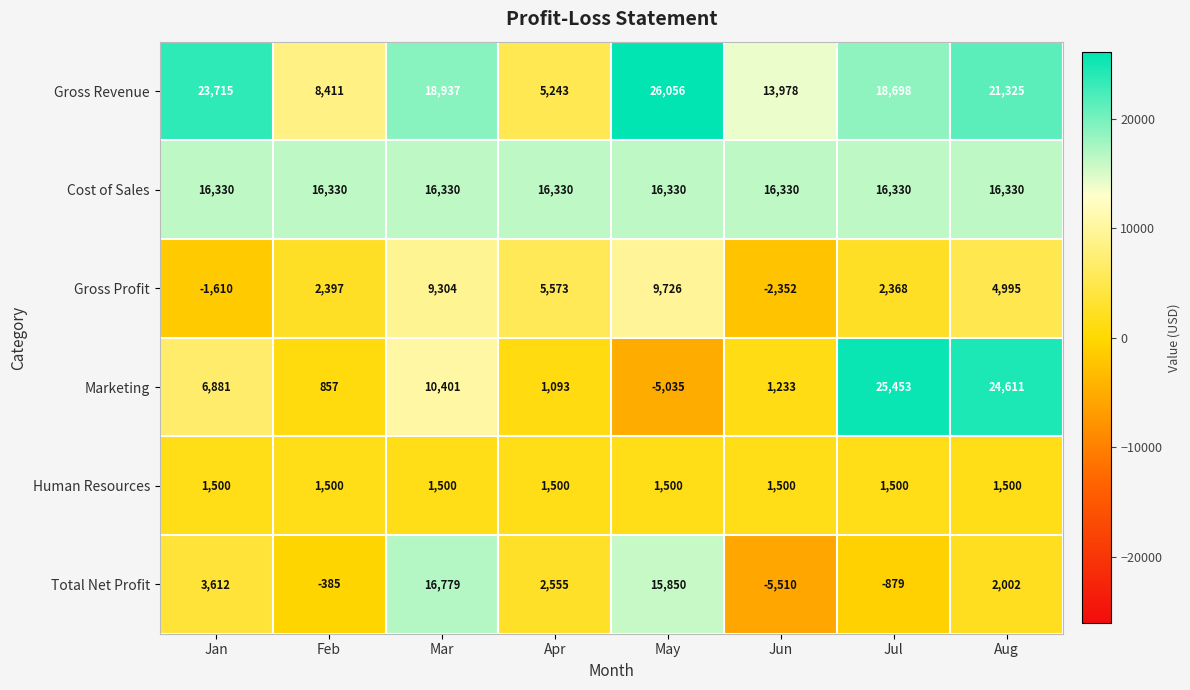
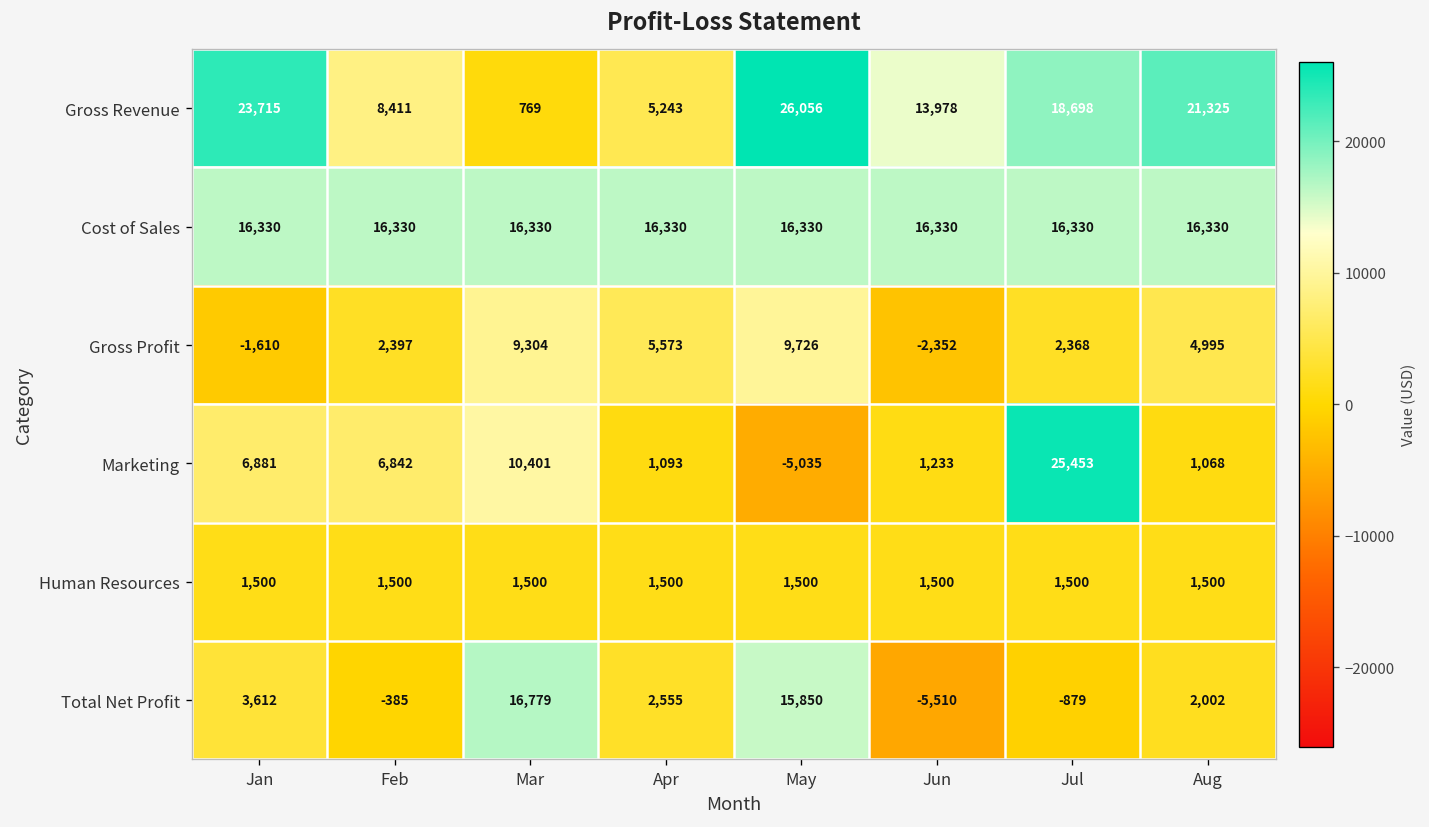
Gross Revenue, Mar: 18,937 -> 769
Marketing, Feb: 857 -> 6,842
Marketing, Aug: 24,611 -> 1,068
